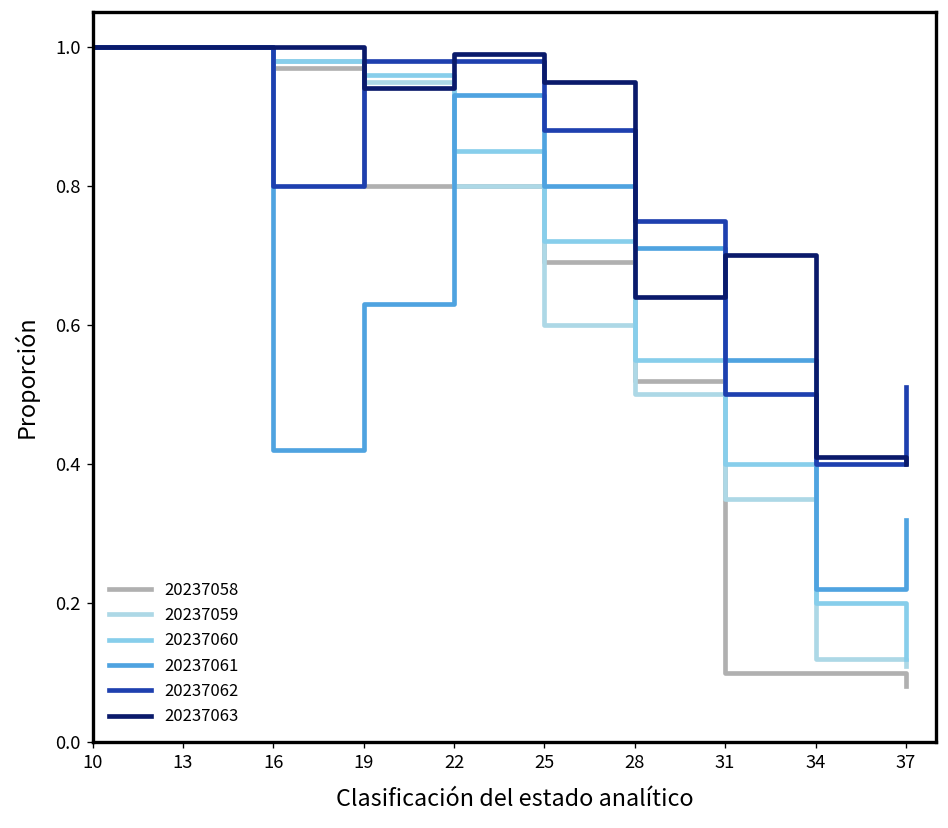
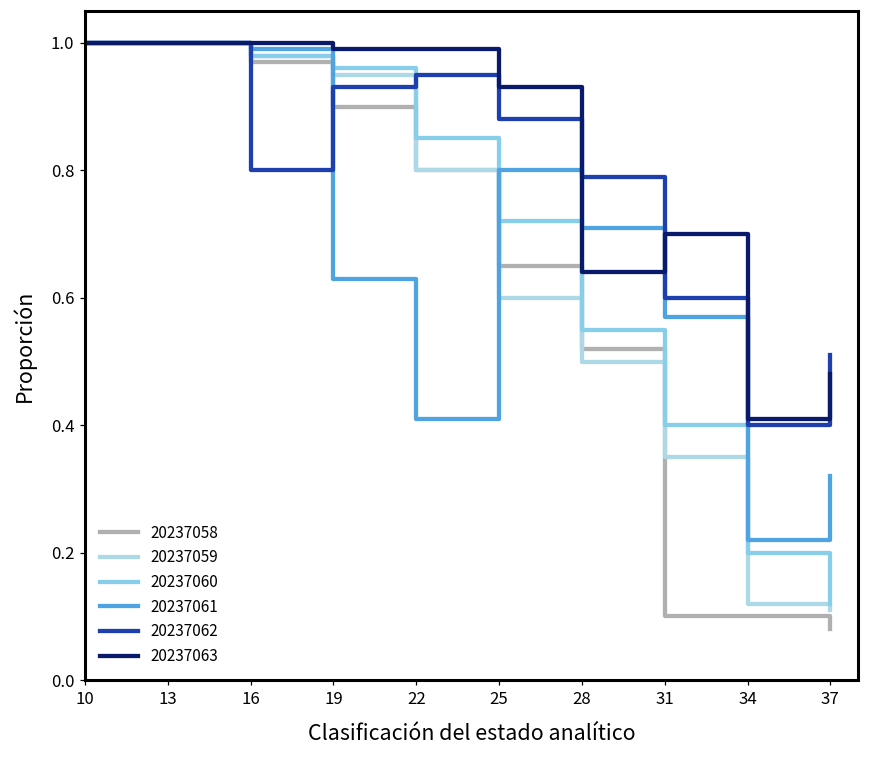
20237061, 16: 0.42 -> 0.99
20237058, 19: 0.8 -> 0.9
20237062, 19: 0.98 -> 0.93
20237063, 19: 0.94 -> 0.99
20237061, 22: 0.93 -> 0.41
20237062, 22: 0.98 -> 0.95
20237058, 25: 0.69 -> 0.65
20237063, 25: 0.95 -> 0.93
20237062, 28: 0.75 -> 0.79
20237061, 31: 0.55 -> 0.57
20237062, 31: 0.5 -> 0.6
20237063, 37: 0.40 -> 0.48
